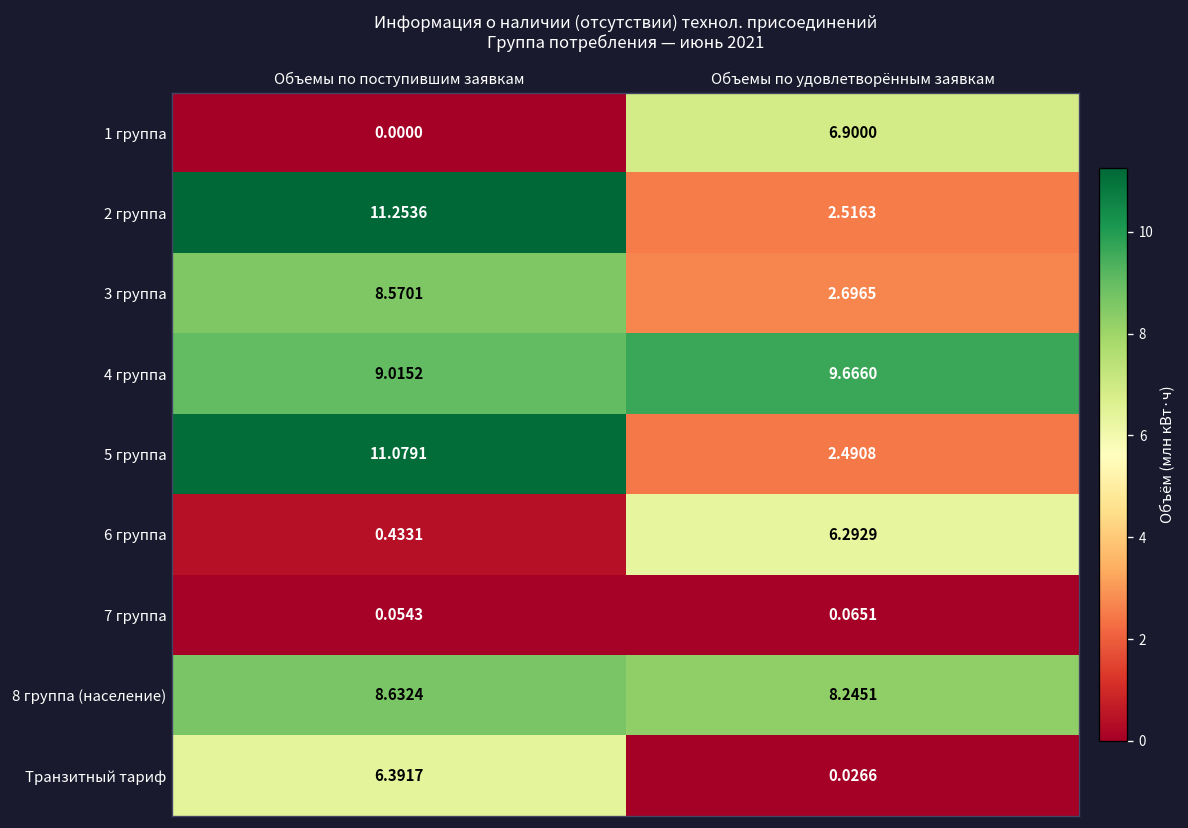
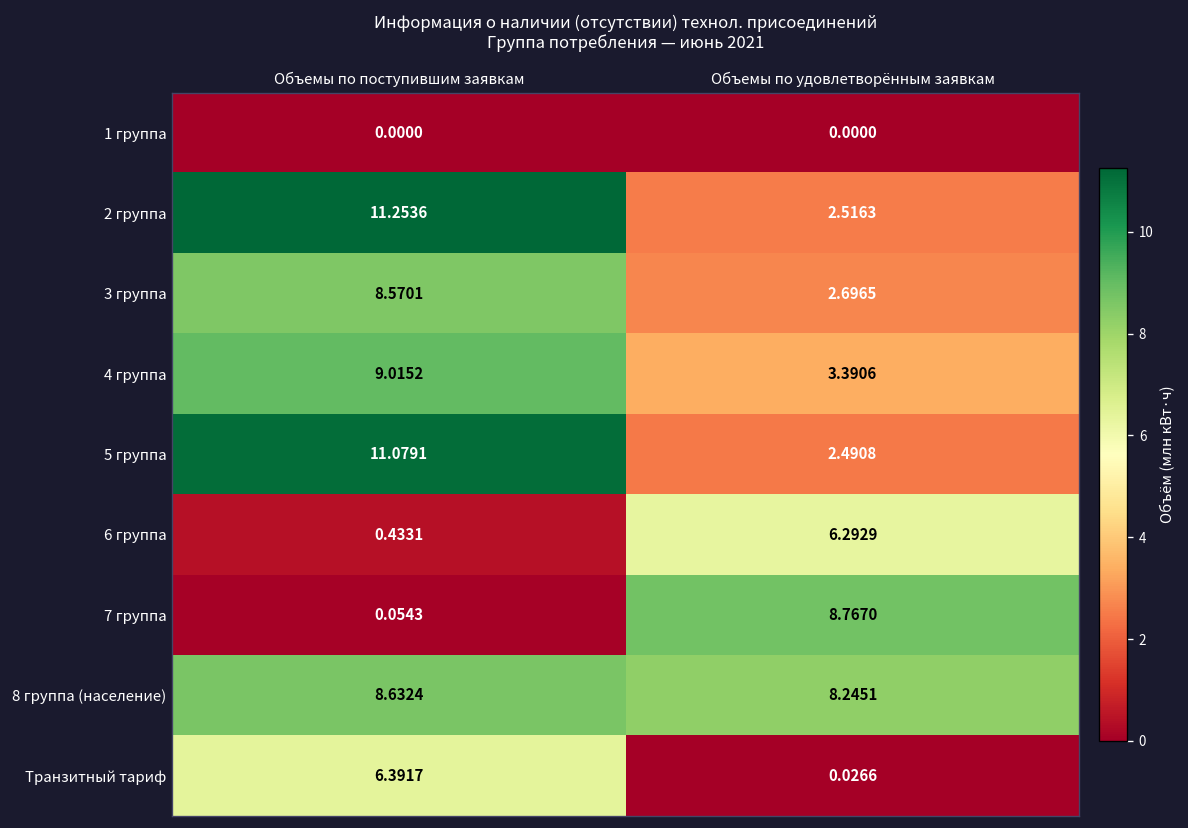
1 группа, Объемы по удовлетворённым заявкам: 6.9000 -> 0.0000
4 группа, Объемы по удовлетворённым заявкам: 9.6660 -> 3.3906
7 группа, Объемы по удовлетворённым заявкам: 0.0651 -> 8.7670
